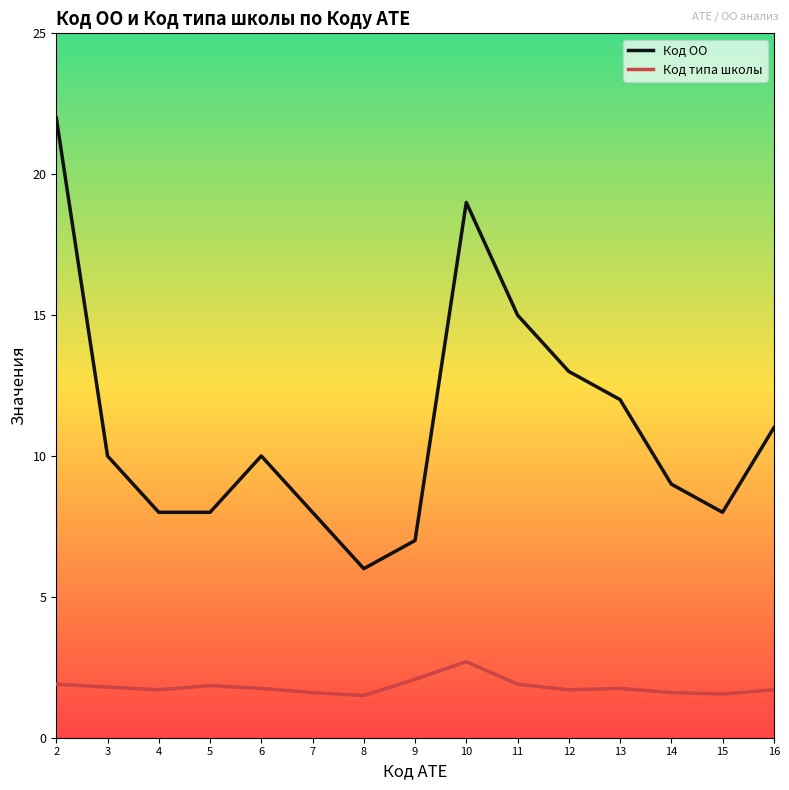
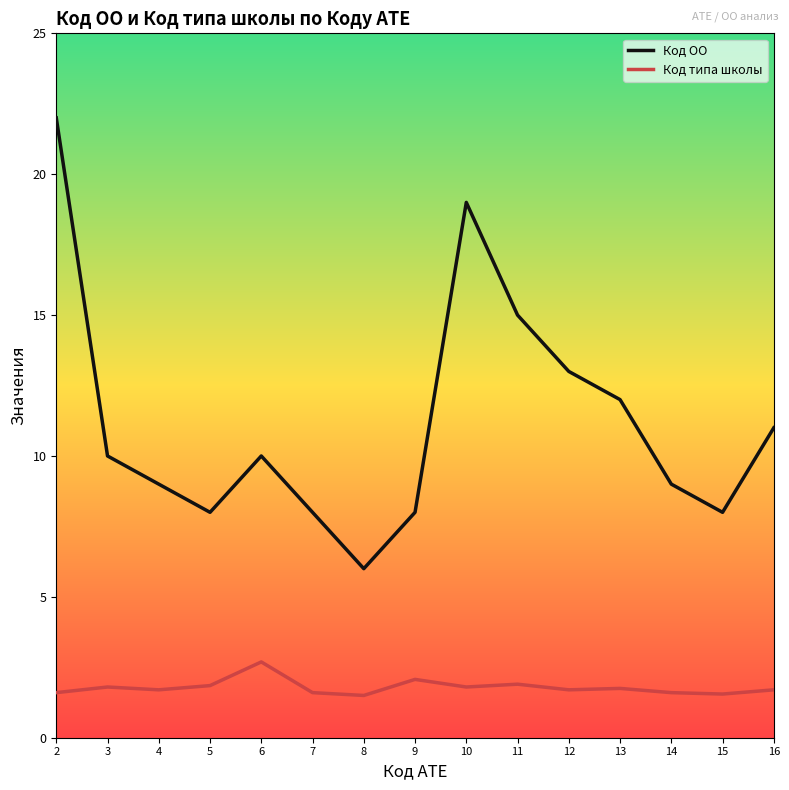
Код типа школы, 2: 1.9 -> 1.6
Код ОО, 4: 8 -> 9
Код типа школы, 6: 1.8 -> 2.7
Код ОО, 9: 7 -> 8
Код типа школы, 10: 2.7 -> 1.8
